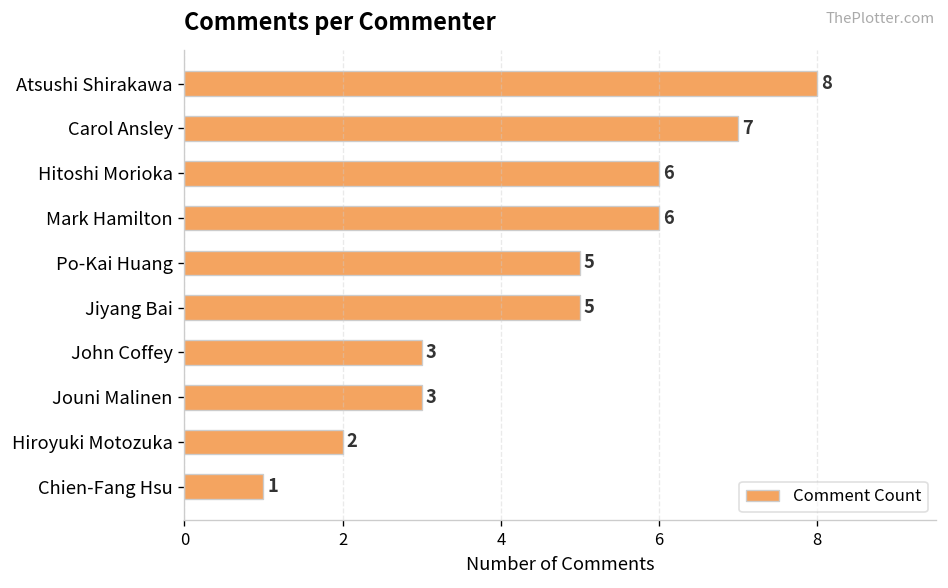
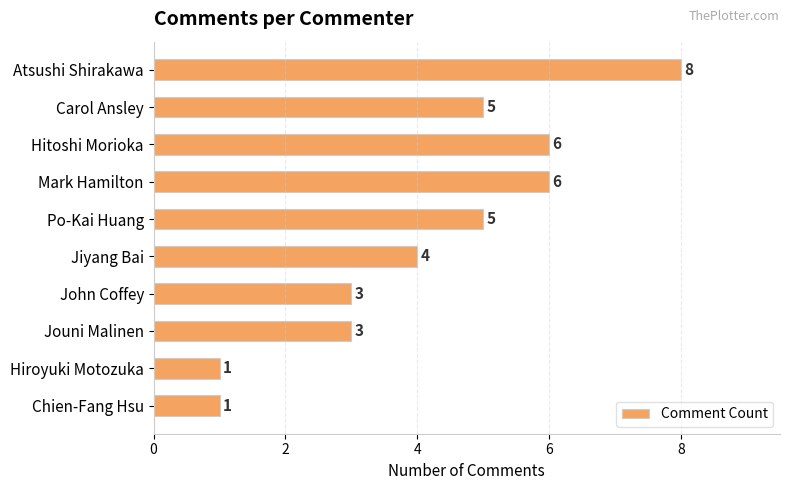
Carol Ansley: 7 -> 5
Jiyang Bai: 5 -> 4
Hiroyuki Motozuka: 2 -> 1
